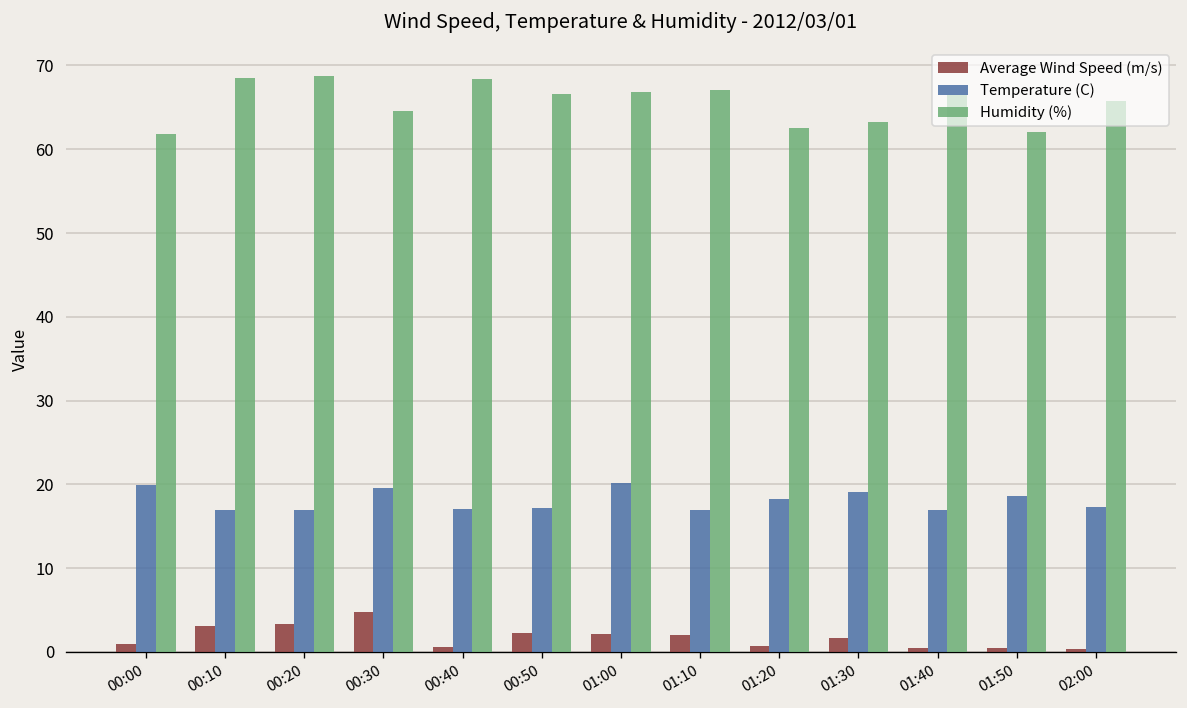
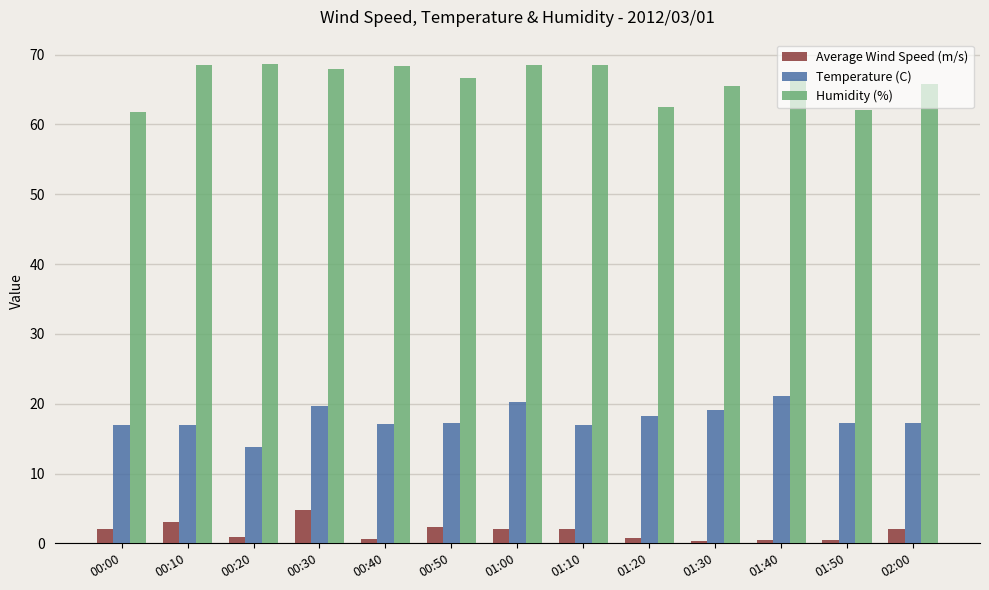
Average Wind Speed (m/s), 00:00: 1 -> 2
Temperature (C), 00:00: 20 -> 17
Average Wind Speed (m/s), 00:20: 3 -> 1
Temperature (C), 00:20: 17 -> 14
Humidity (%), 00:30: 65 -> 68
Humidity (%), 01:00: 67 -> 69
Humidity (%), 01:10: 67 -> 69
Average Wind Speed (m/s), 01:30: 2 -> 0
Humidity (%), 01:30: 63 -> 66
Temperature (C), 01:40: 17 -> 21
Temperature (C), 01:50: 19 -> 17
Average Wind Speed (m/s), 02:00: 0 -> 2
